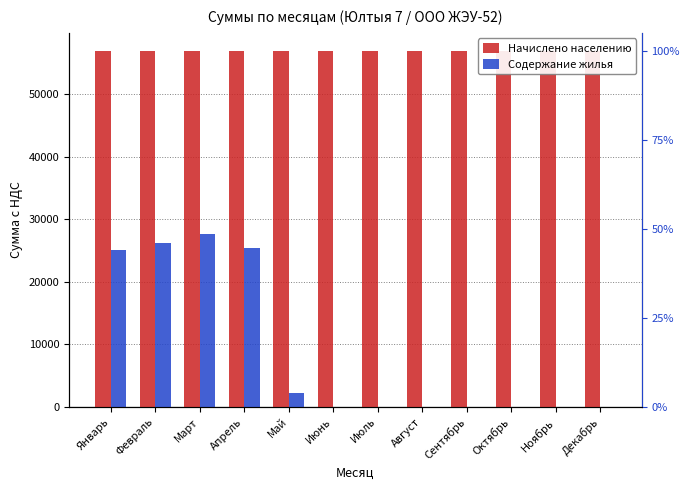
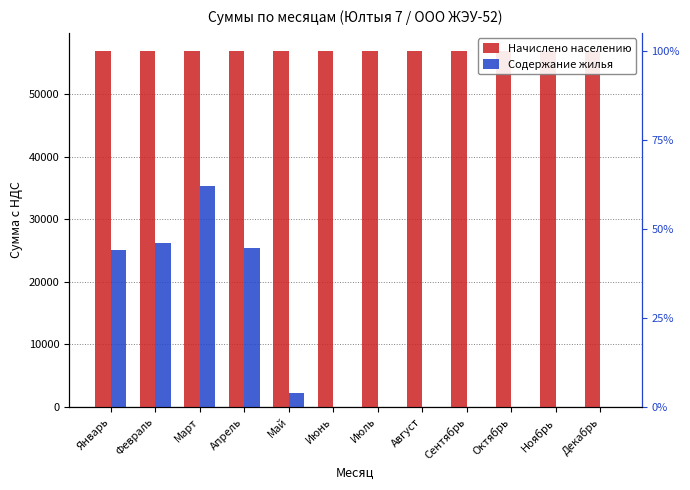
Содержание жилья, Март: 28000 -> 35000
